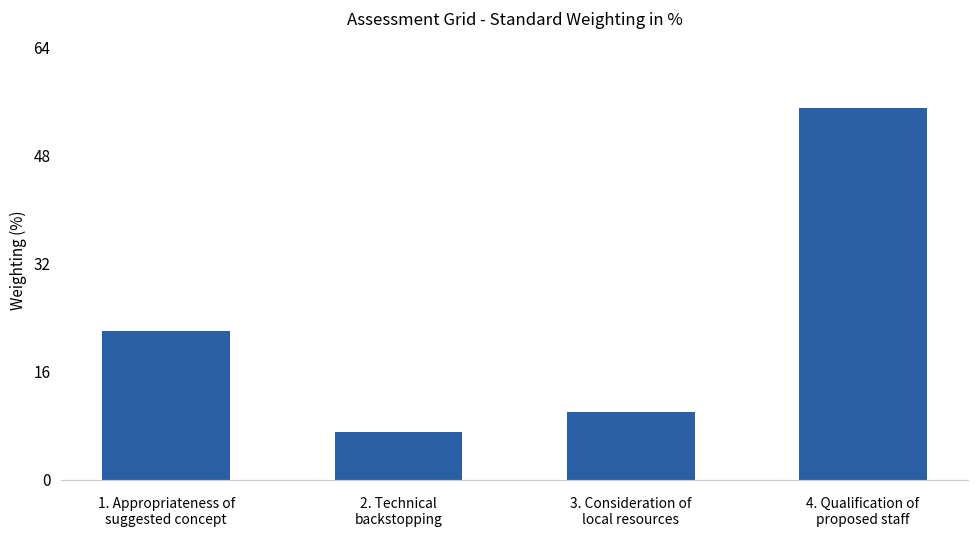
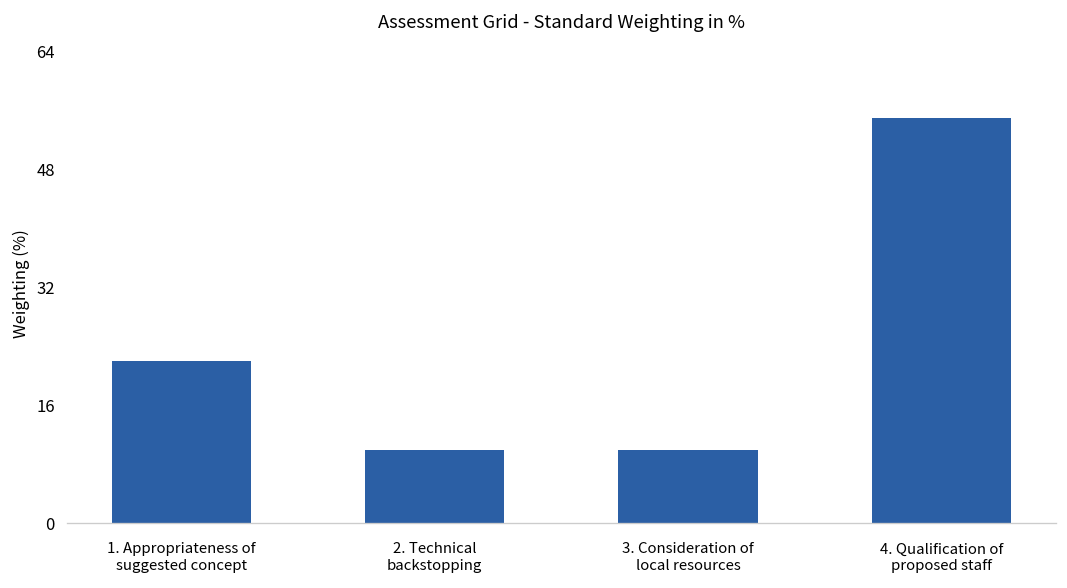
2. Technical backstopping: 7 -> 10
